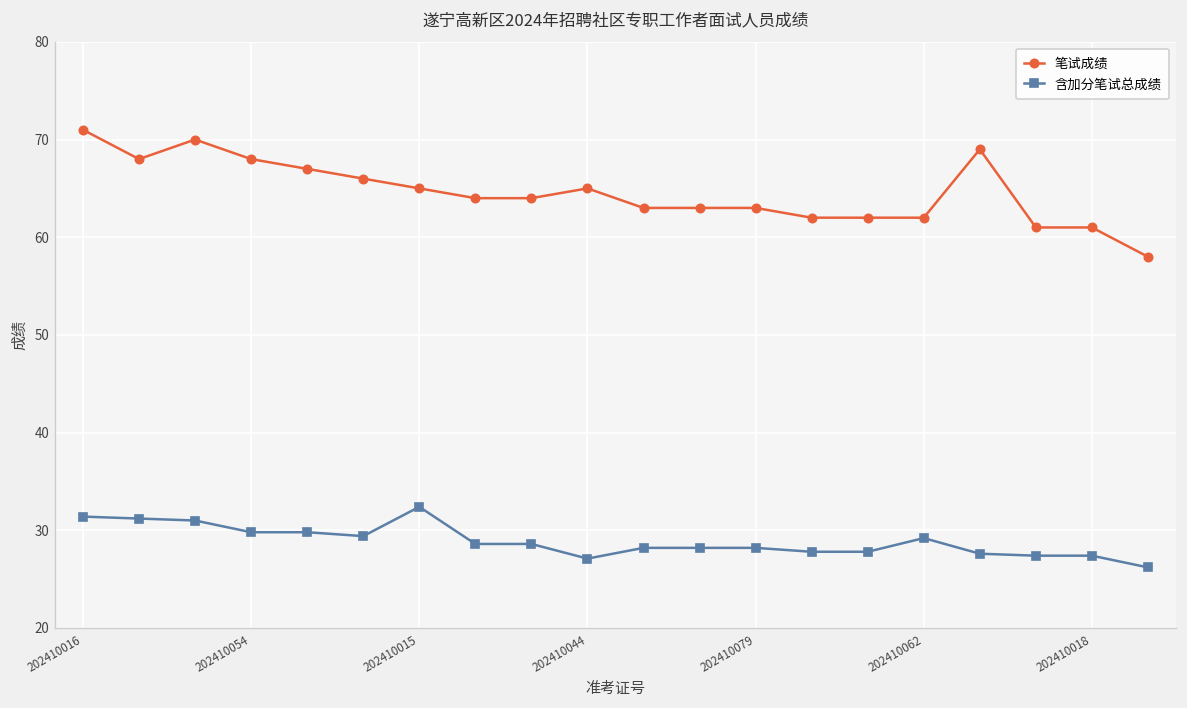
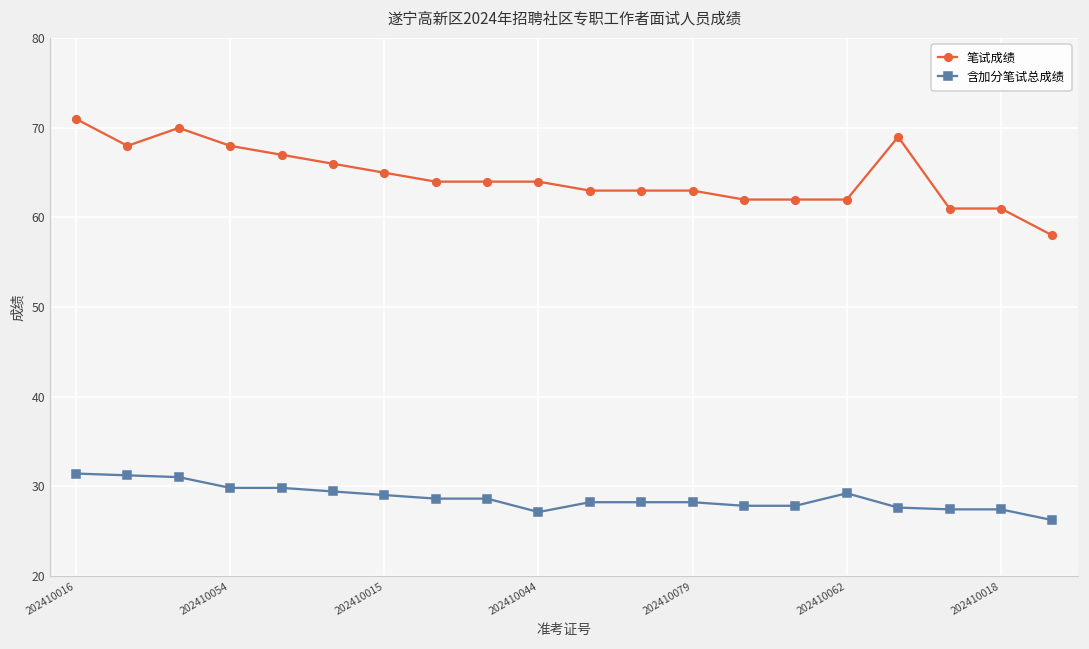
含加分笔试总成绩, 202410015: 32 -> 29
笔试成绩, 202410044: 65 -> 64
